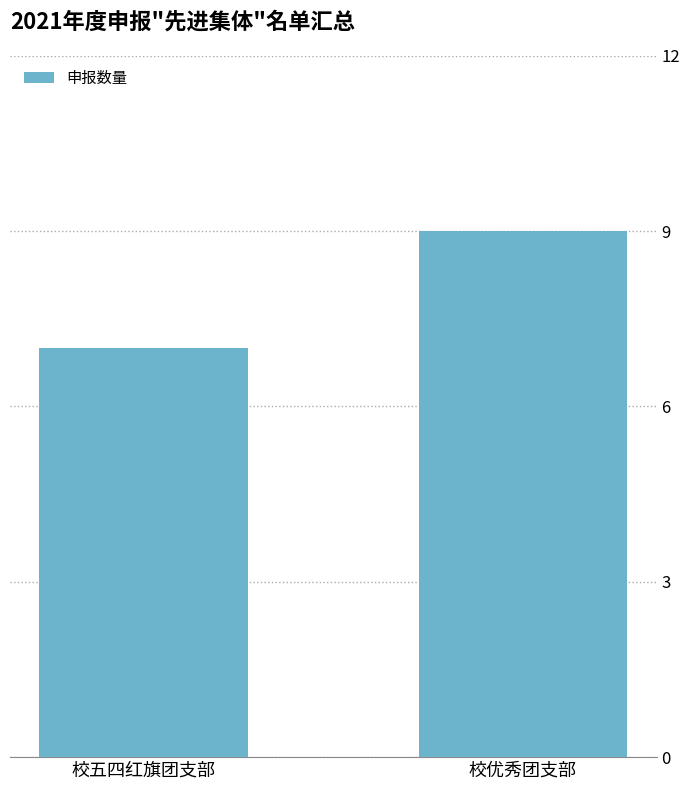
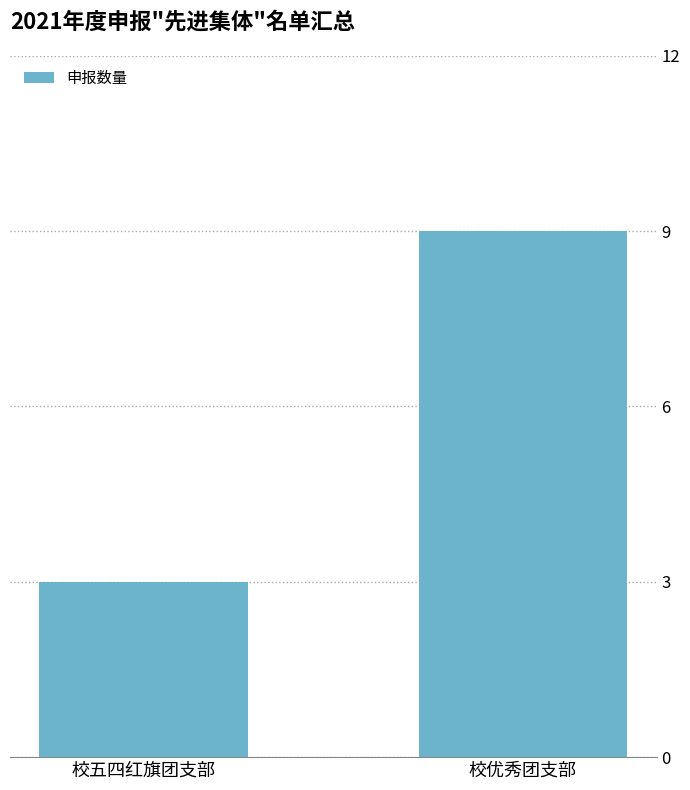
校五四红旗团支部: 7 -> 3
